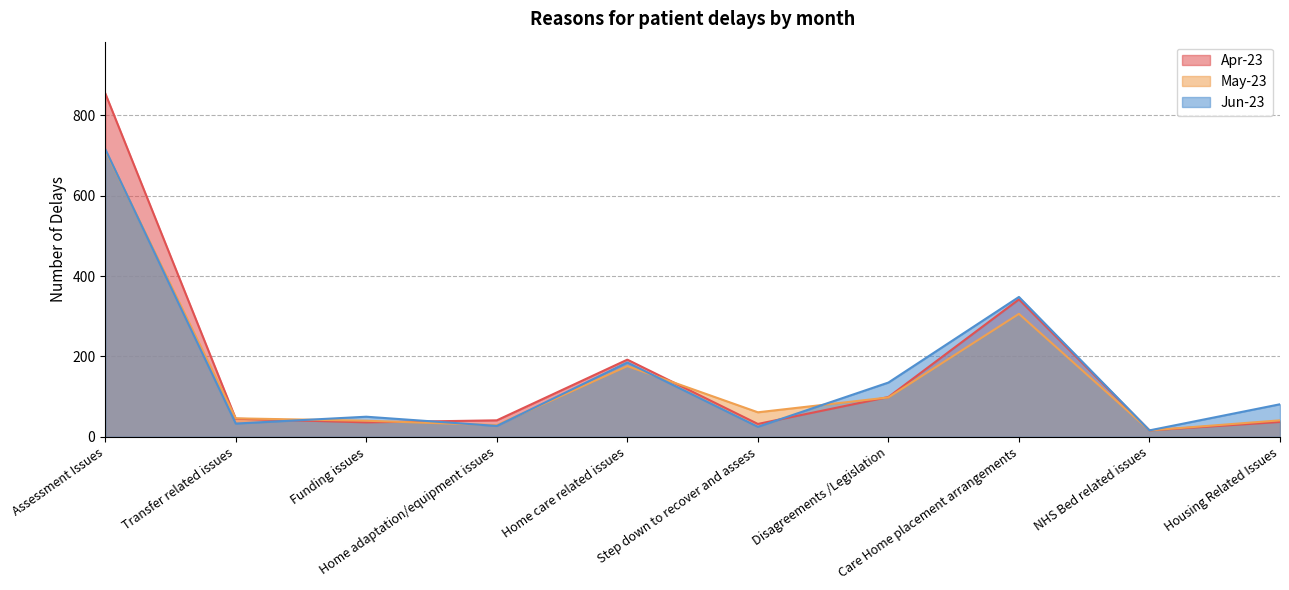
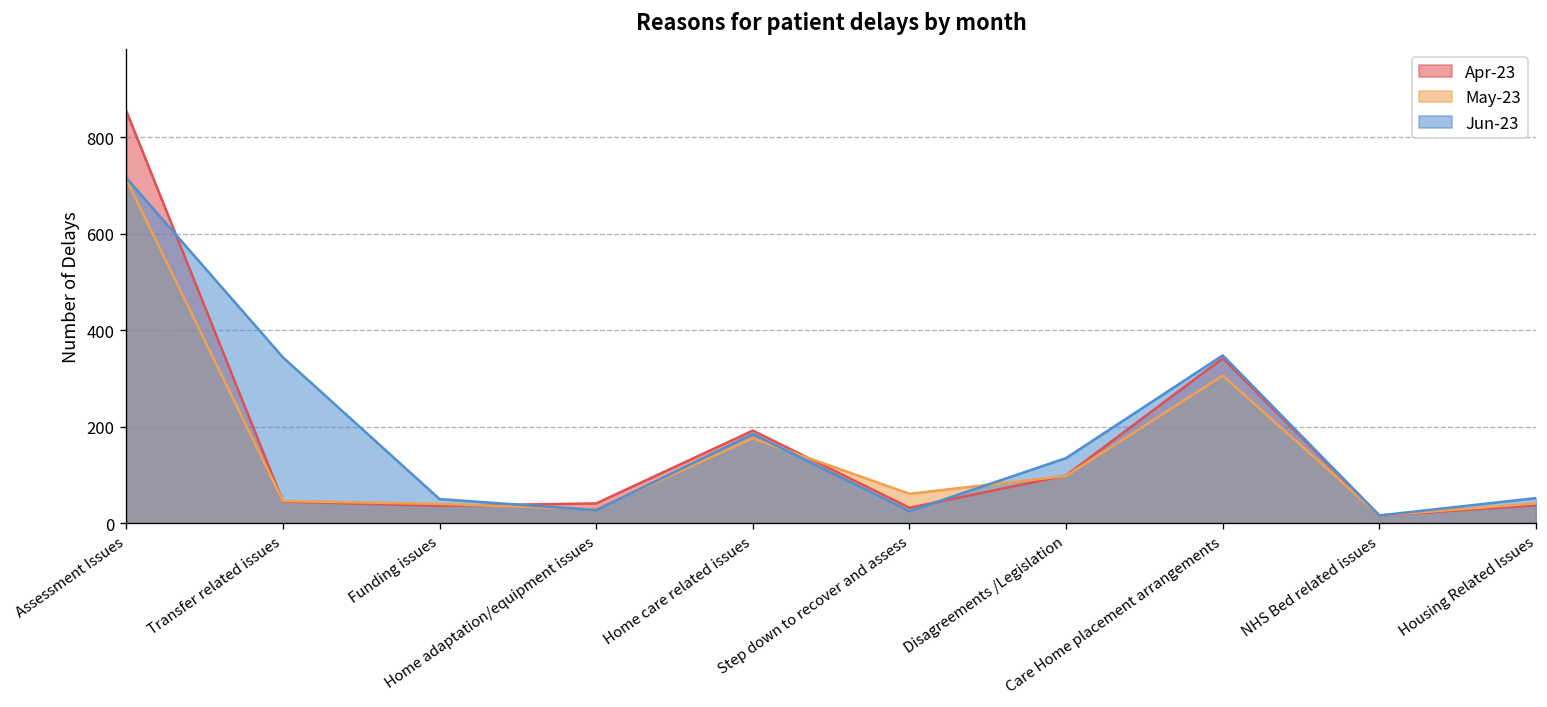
Jun-23, Transfer related issues: 30 -> 340
Jun-23, Housing Related Issues: 80 -> 50
